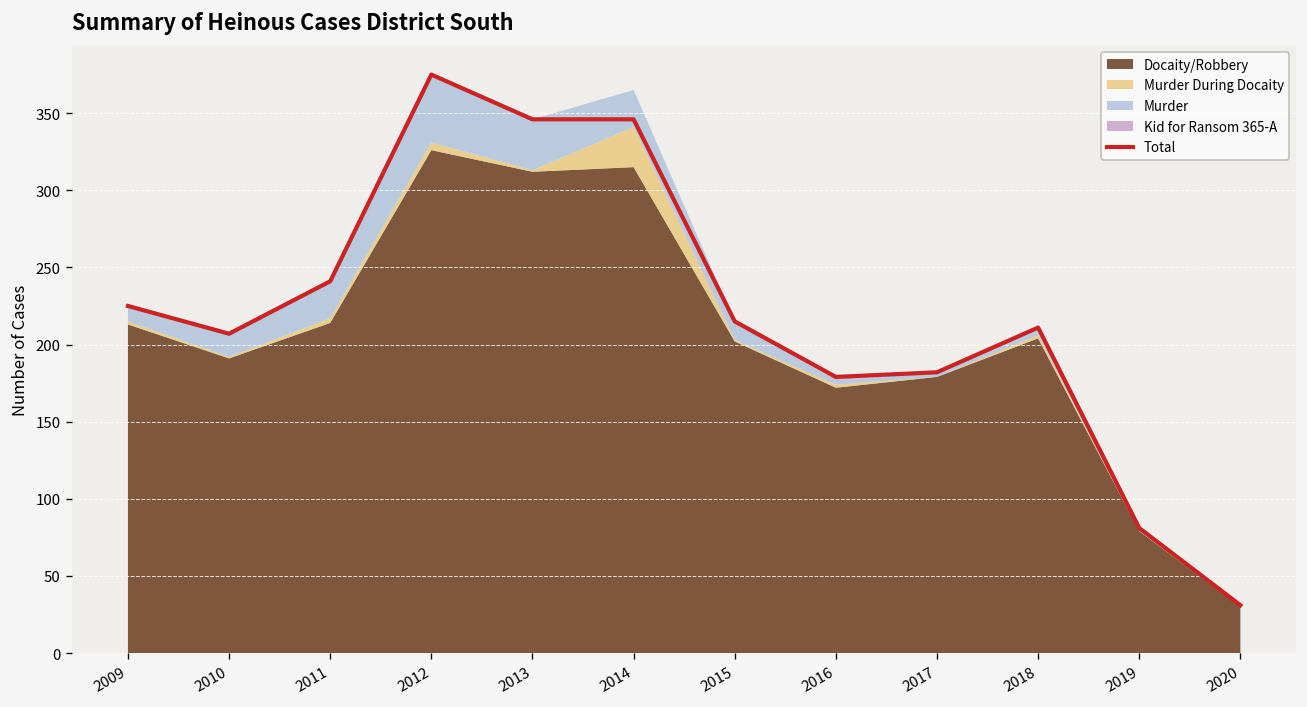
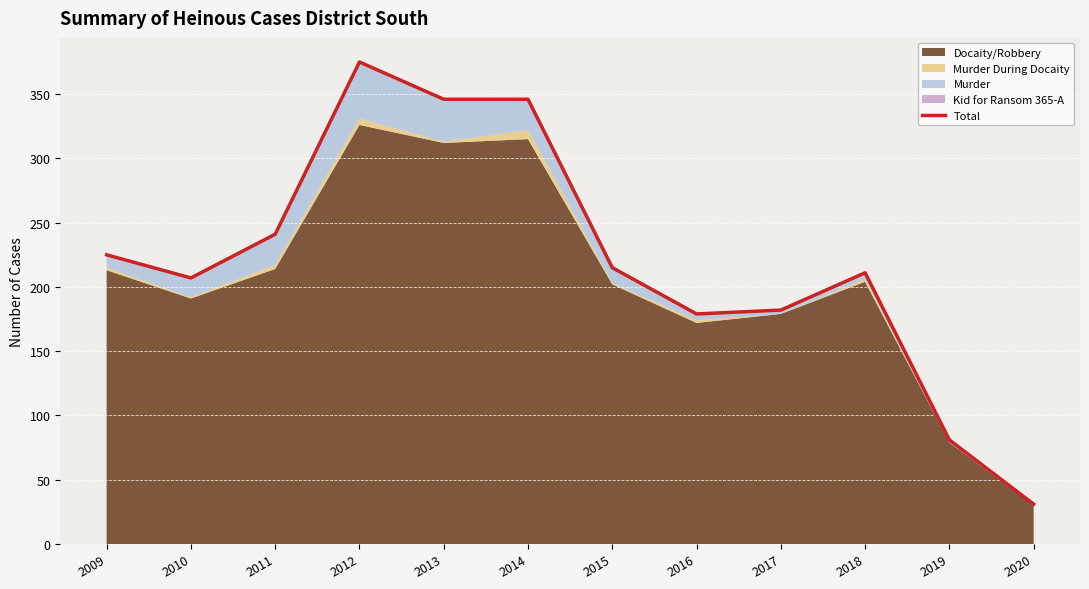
Murder During Docaity, 2014: 26 -> 7
